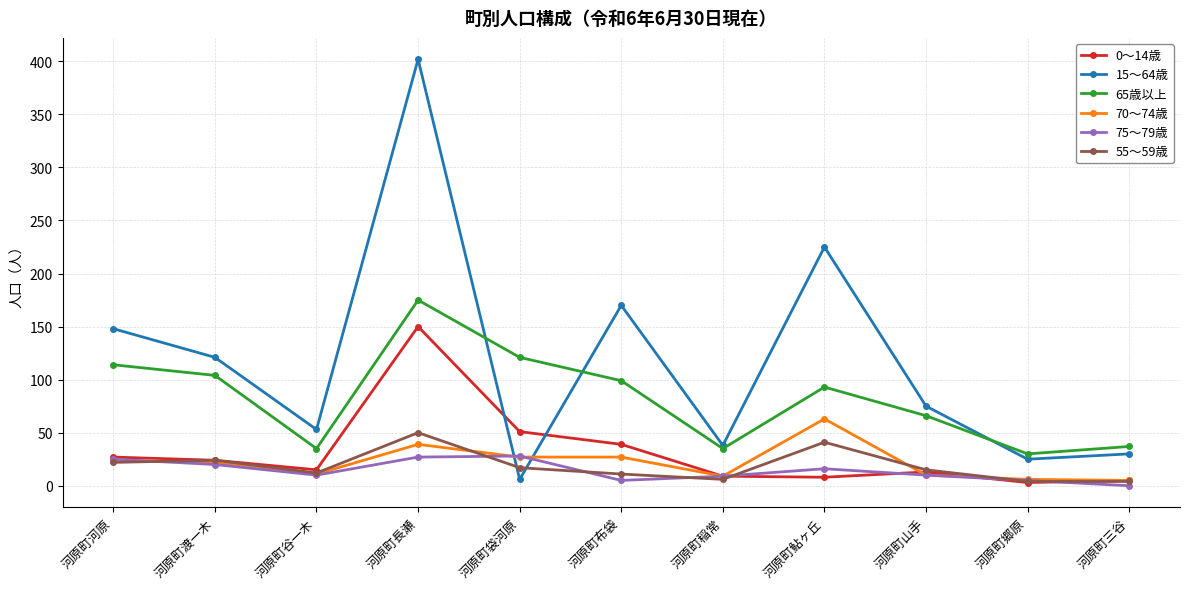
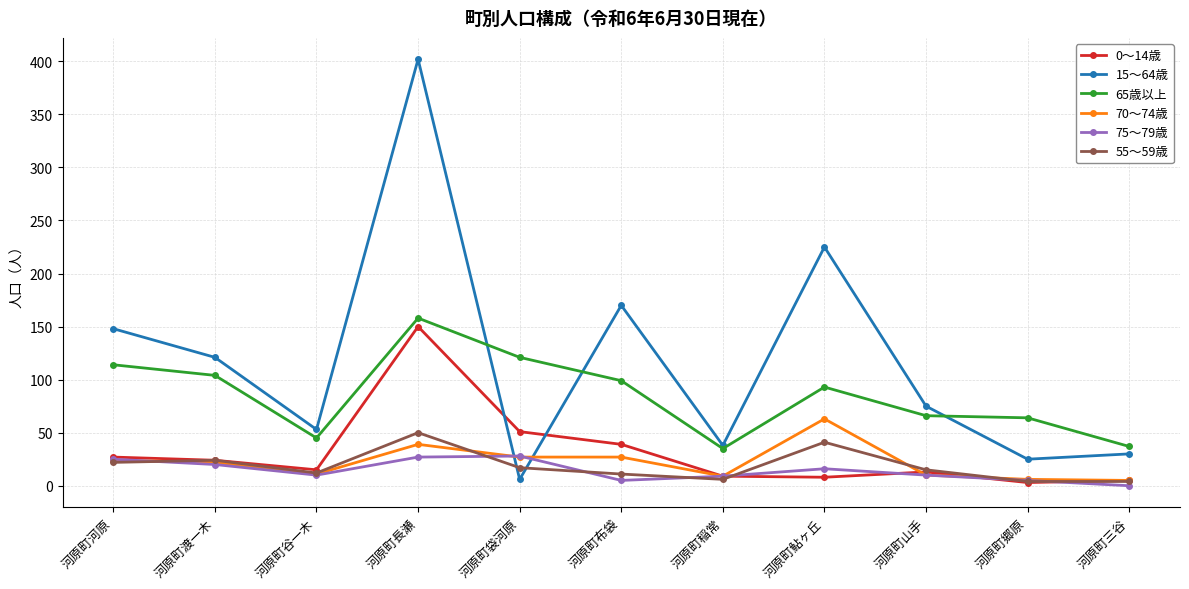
65歳以上, 河原町谷一木: 35 -> 45
65歳以上, 河原町長瀬: 175 -> 158
65歳以上, 河原町郷原: 30 -> 64
